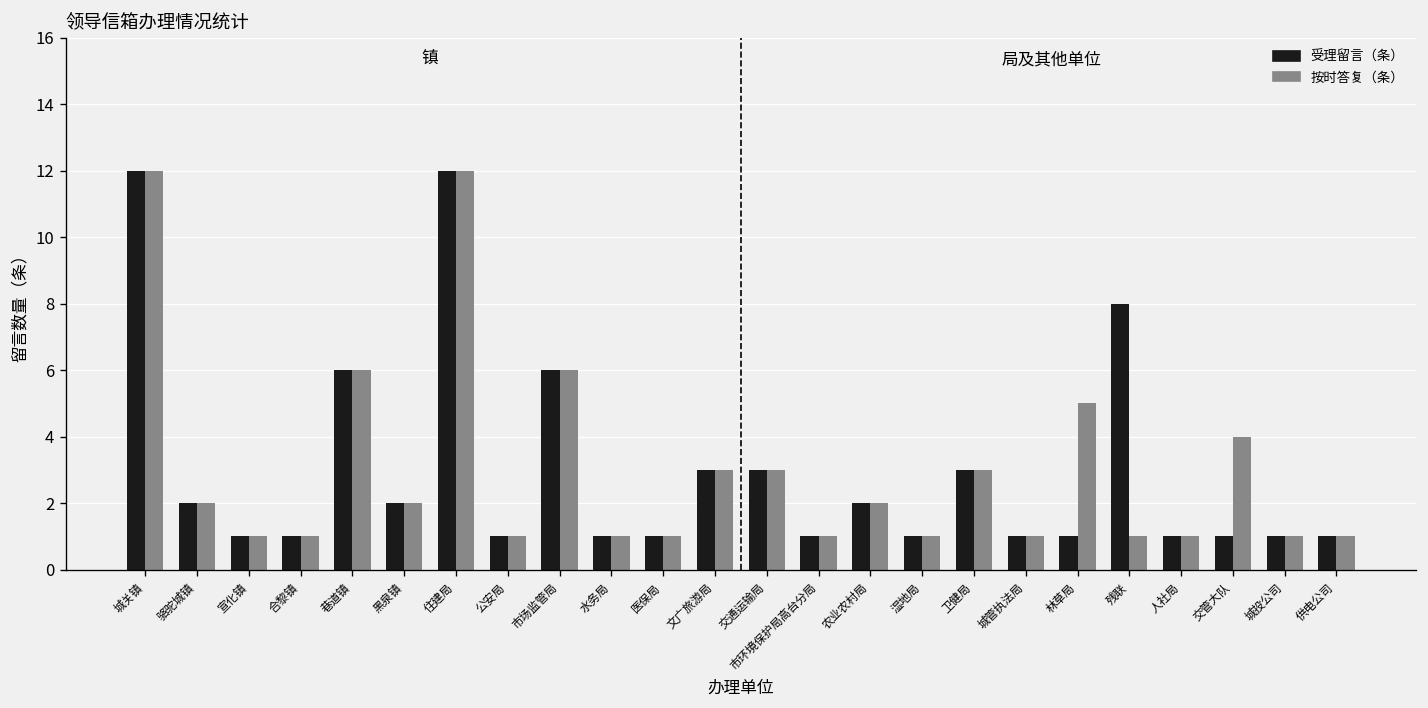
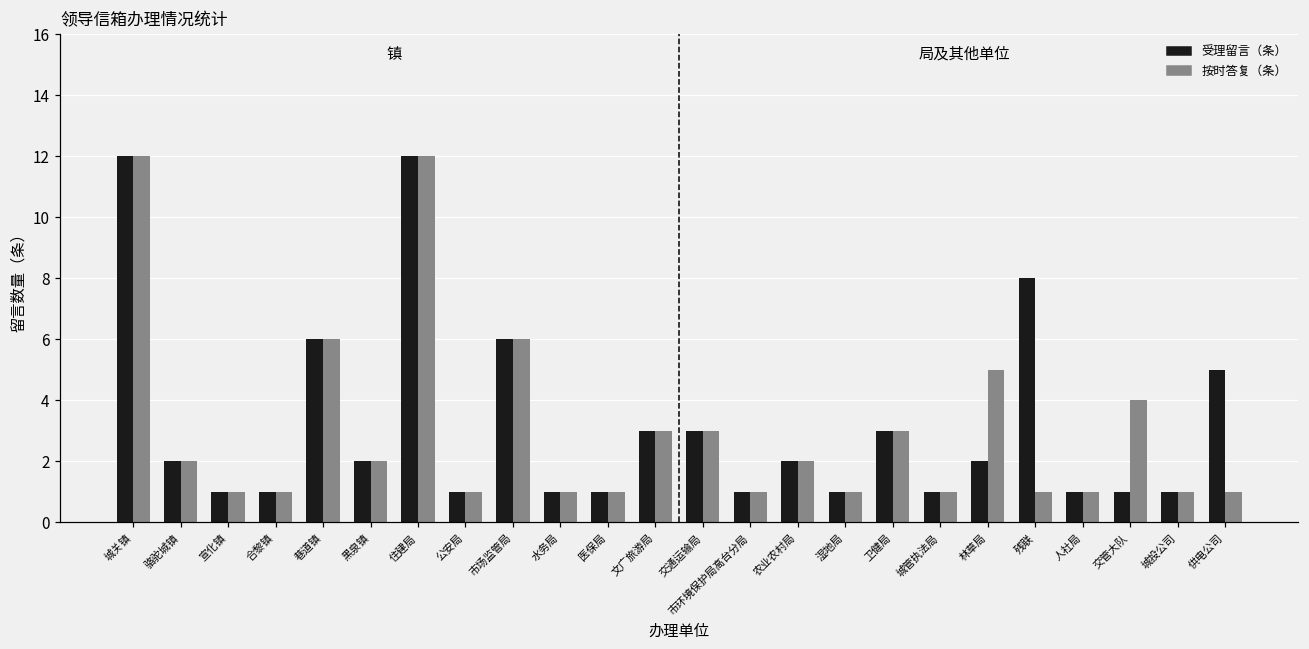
受理留言（条）, 林草局: 1 -> 2
受理留言（条）, 供电公司: 1 -> 5
